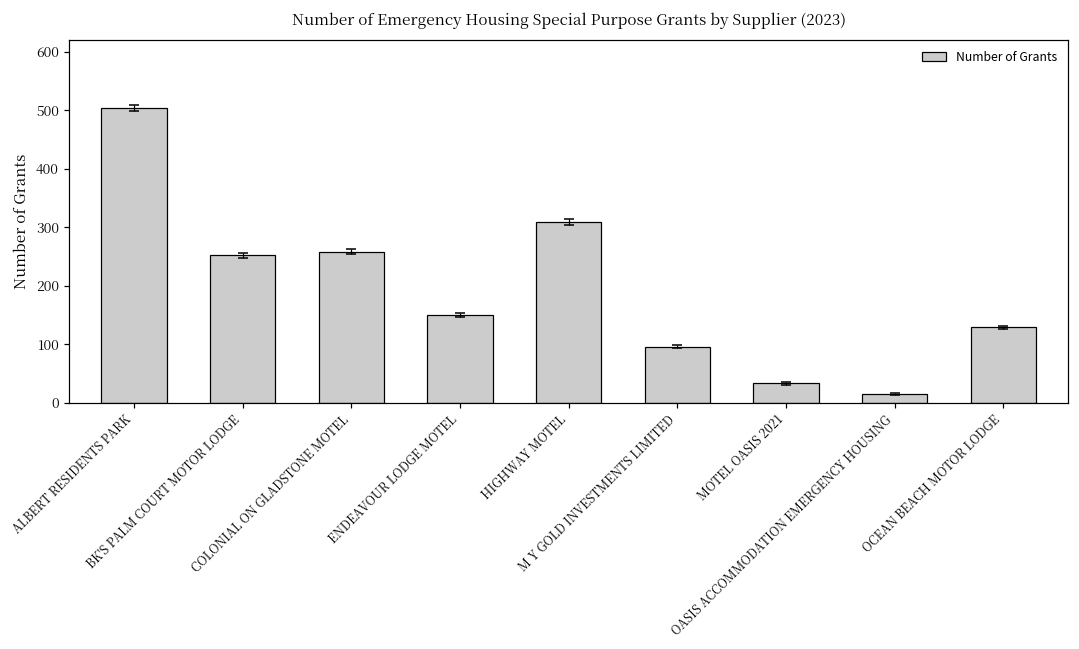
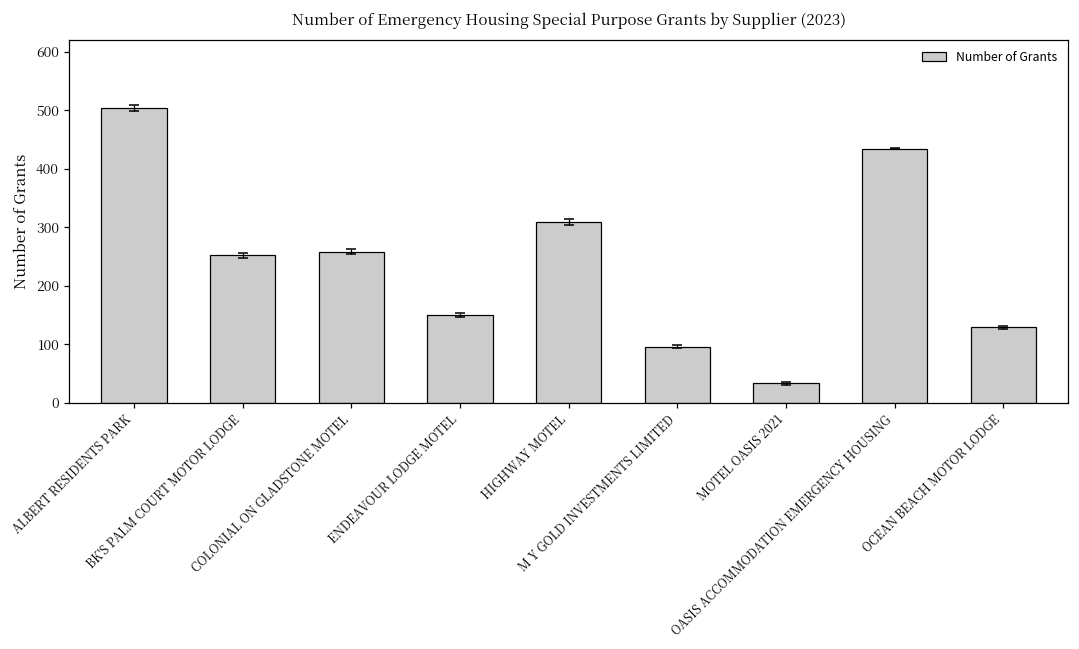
Number of Grants, OASIS ACCOMMODATION EMERGENCY HOUSING: 20 -> 430
